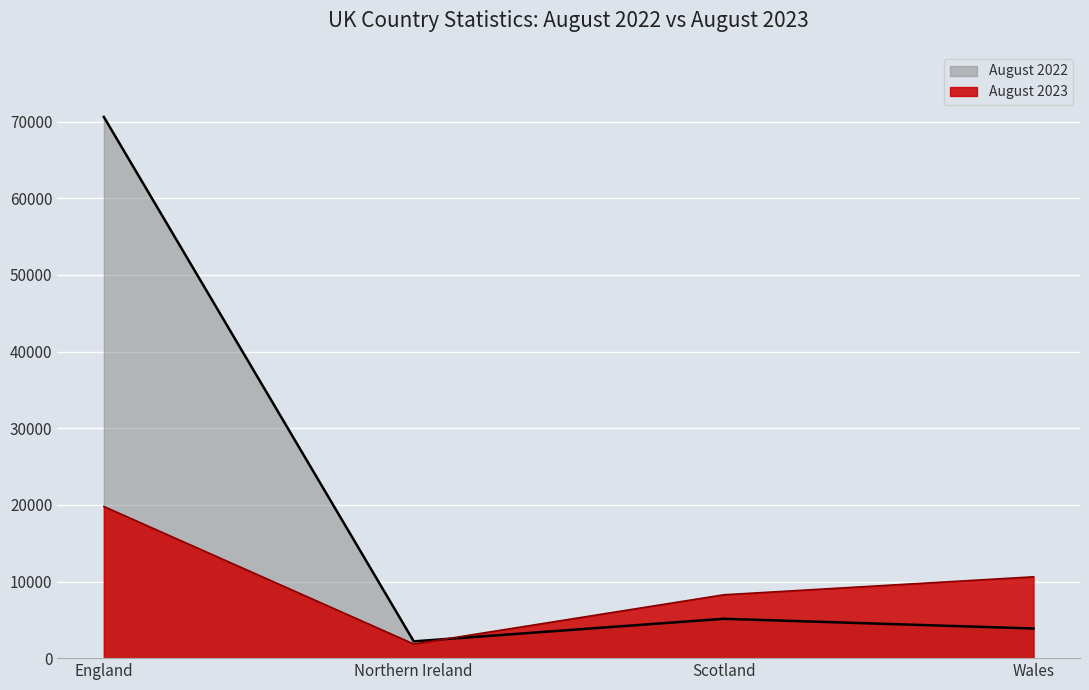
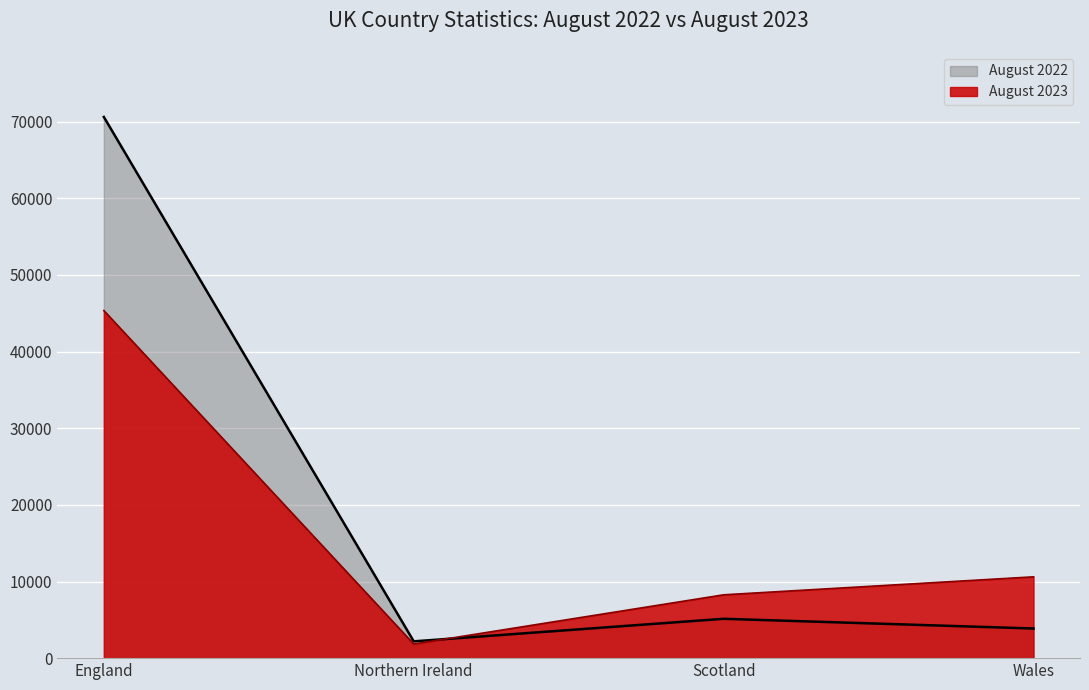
August 2023, England: 20000 -> 45000
